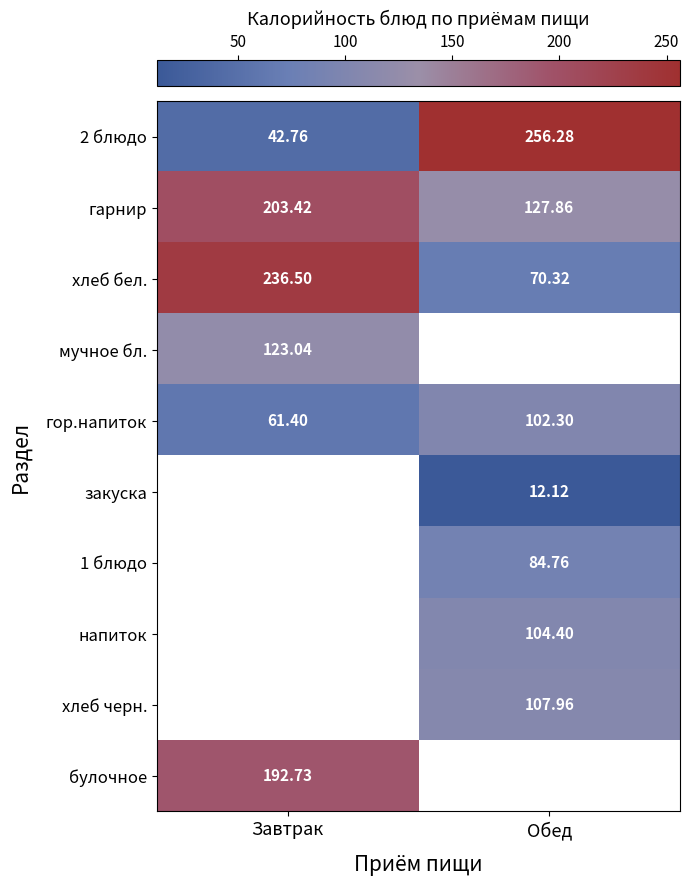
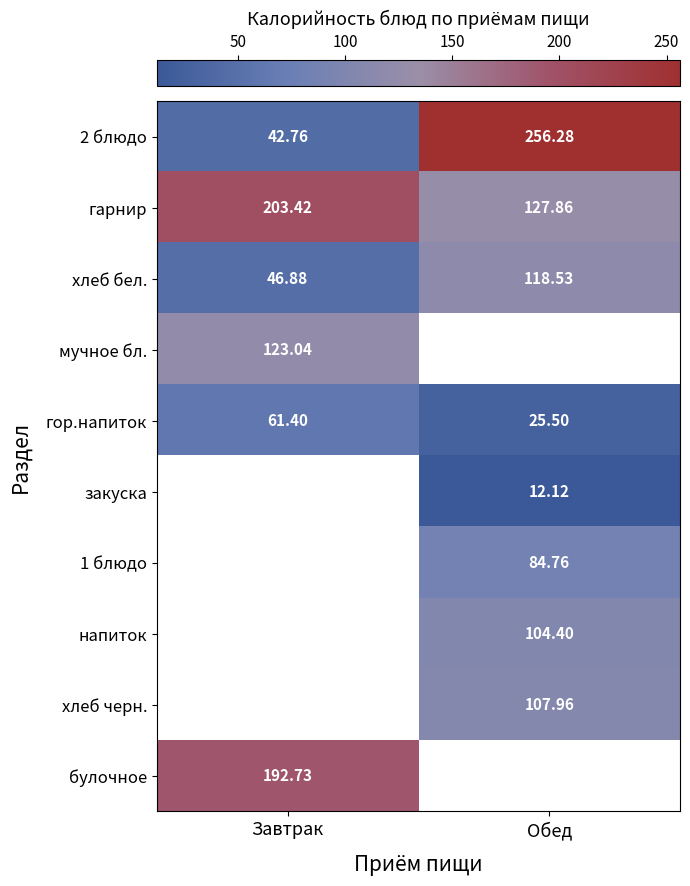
хлеб бел., Завтрак: 236.50 -> 46.88
хлеб бел., Обед: 70.32 -> 118.53
гор.напиток, Обед: 102.30 -> 25.50
